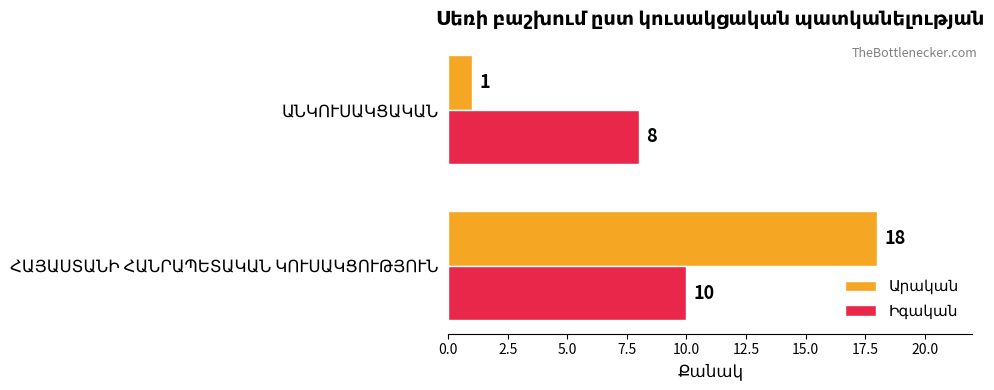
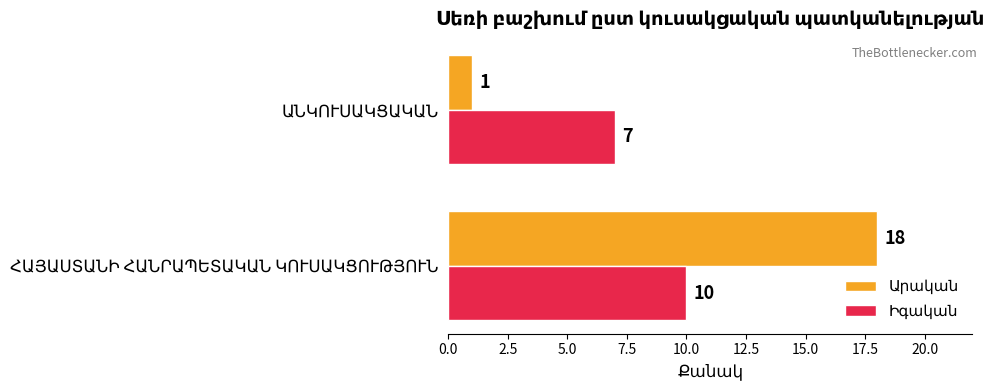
Իգական, ԱՆԿՈՒՍԱԿՑԱԿԱՆ: 8 -> 7
